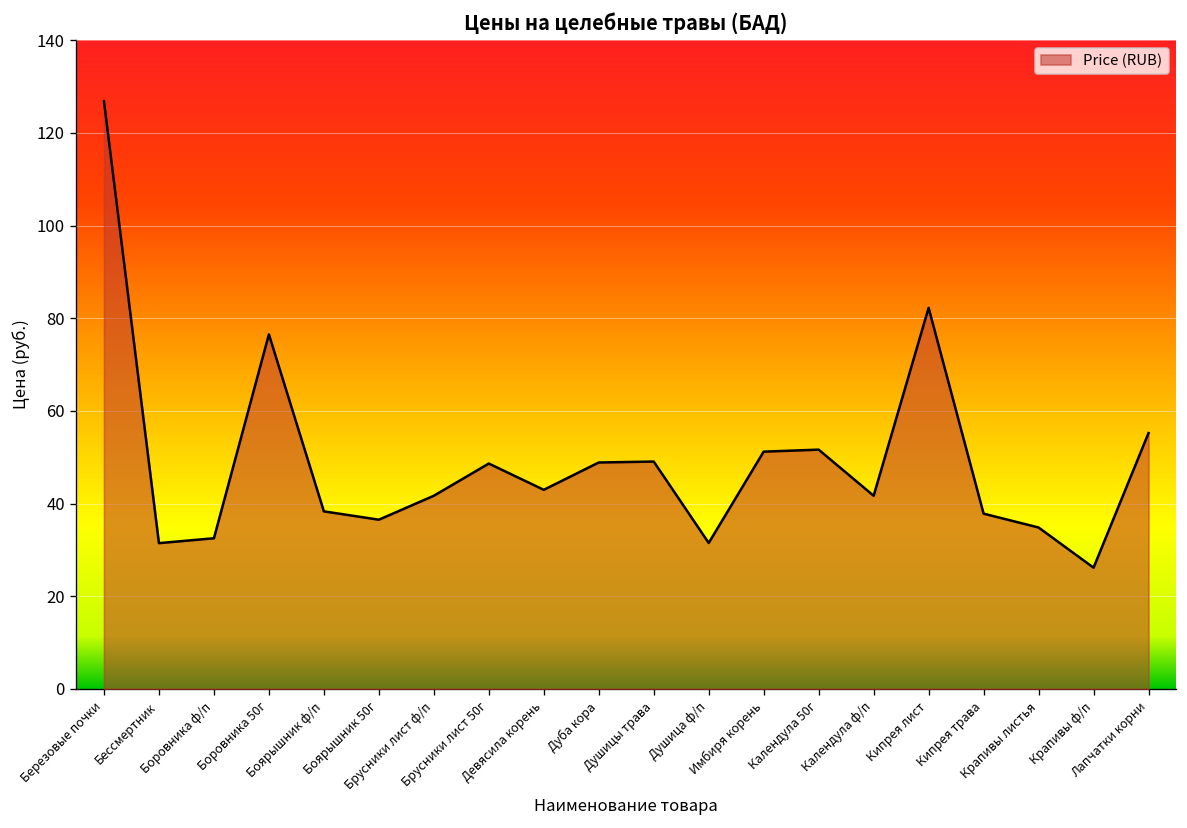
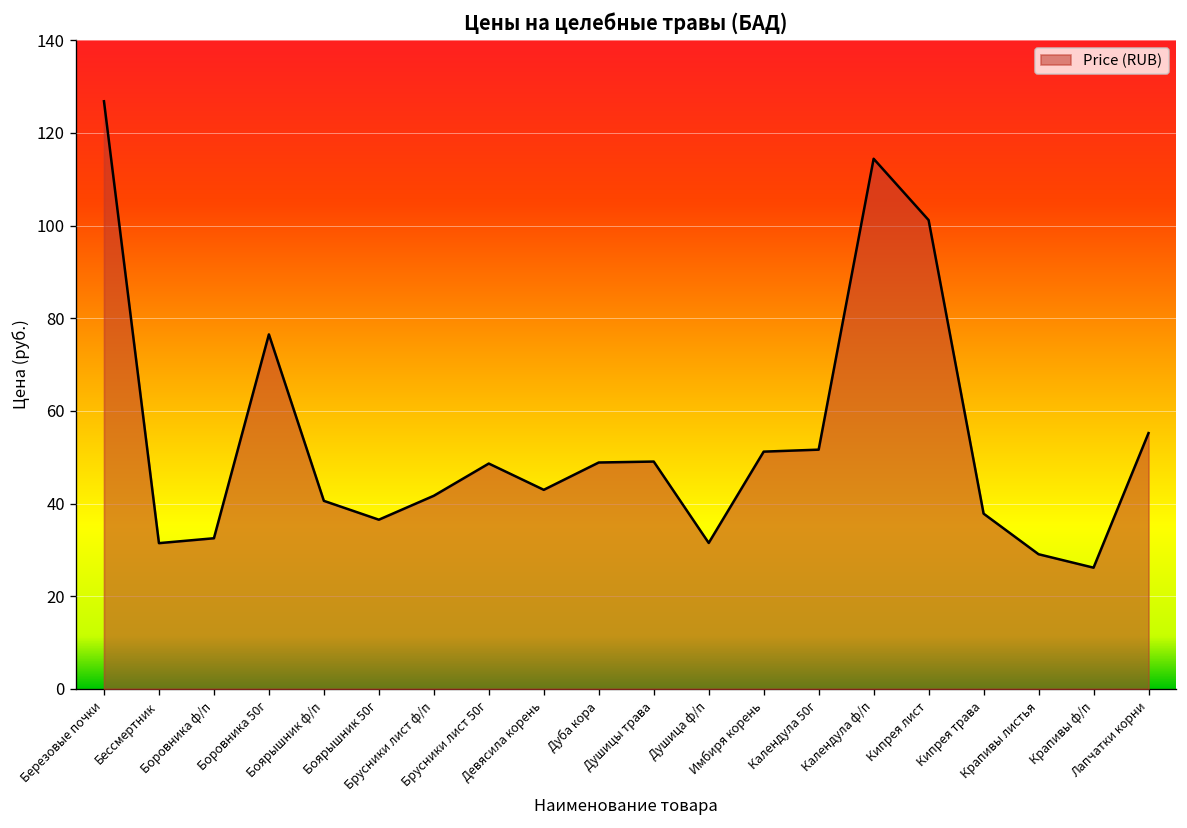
Боярышник ф/п: 38 -> 41
Календула ф/п: 42 -> 114
Кипрея лист: 82 -> 101
Крапивы листья: 35 -> 29
